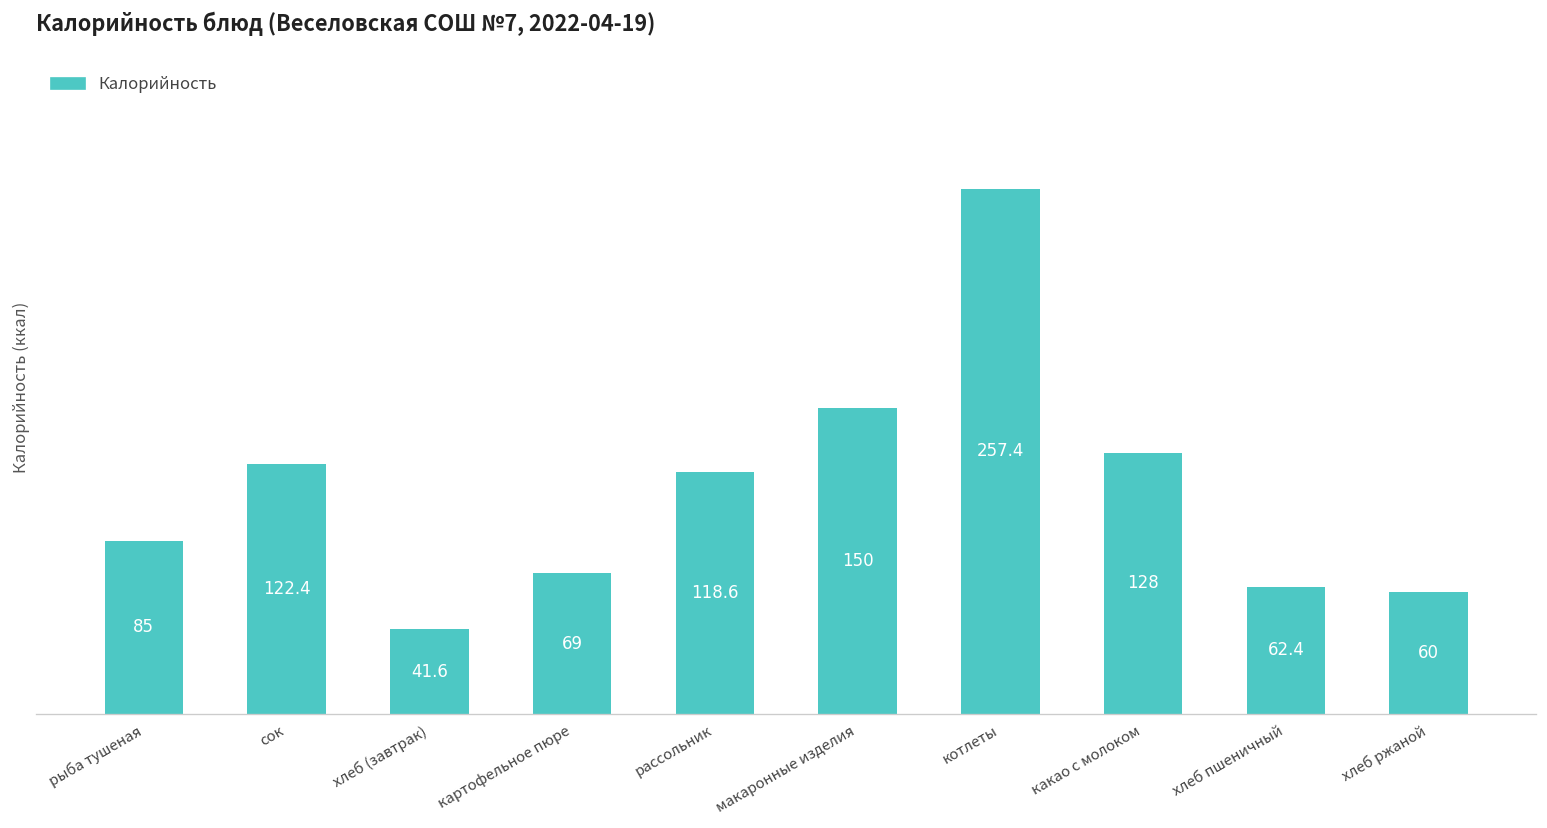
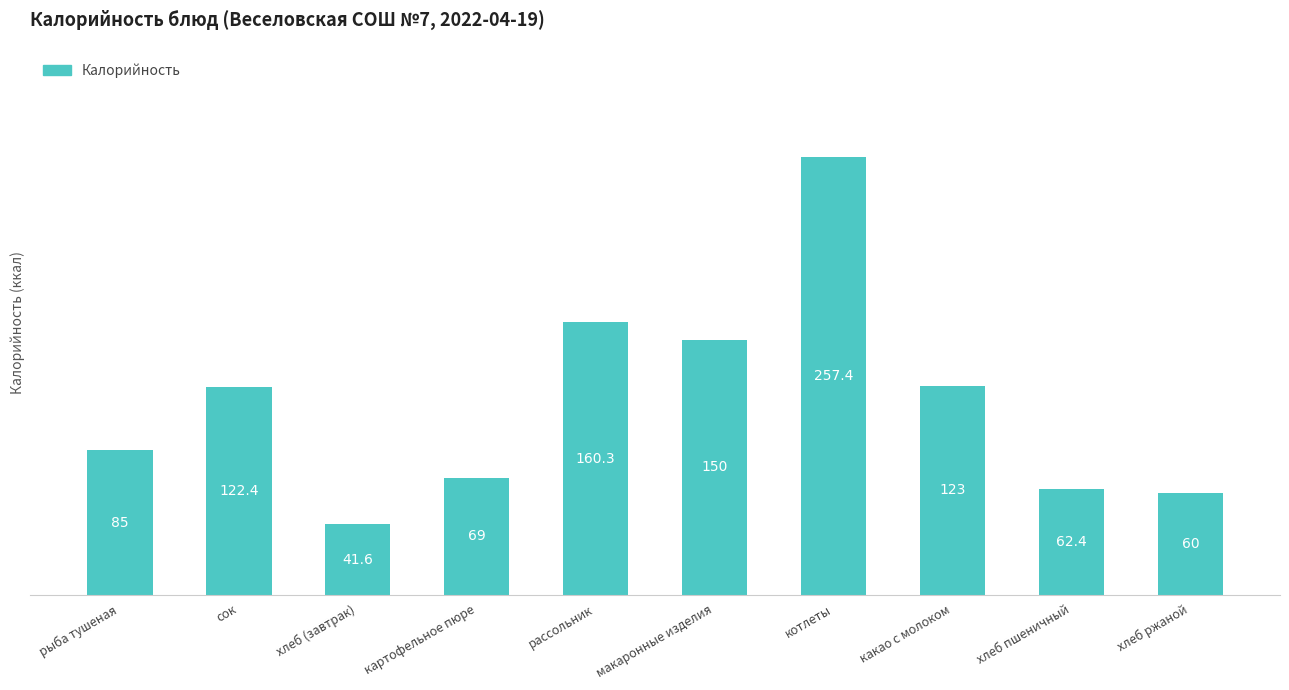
рассольник: 118.6 -> 160.3
какао с молоком: 128 -> 123
